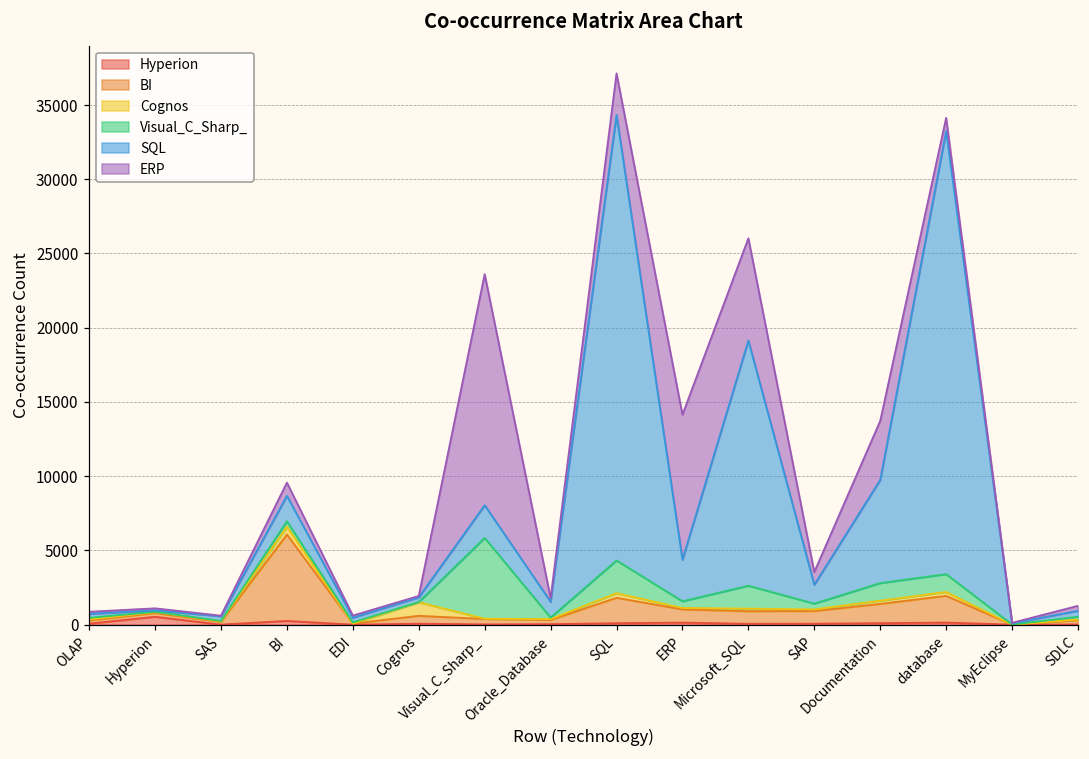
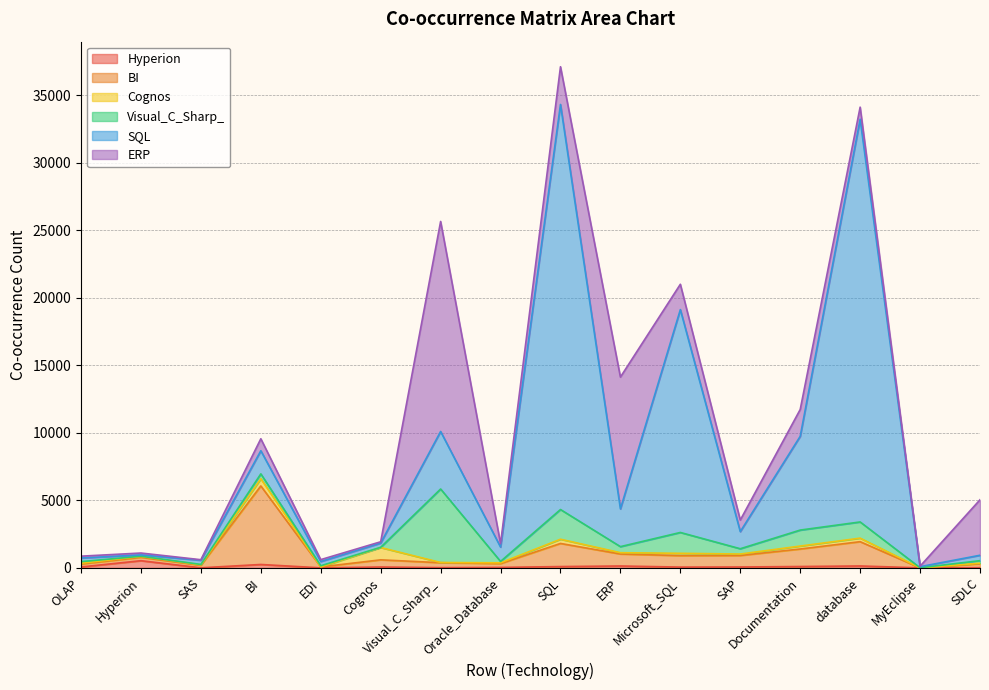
SQL, Visual_C_Sharp_: 2200 -> 4300
ERP, Microsoft_SQL: 6900 -> 1900
ERP, Documentation: 4000 -> 2000
ERP, SDLC: 300 -> 4100
